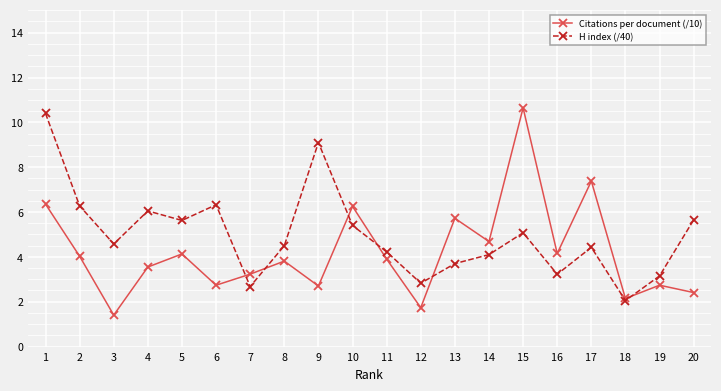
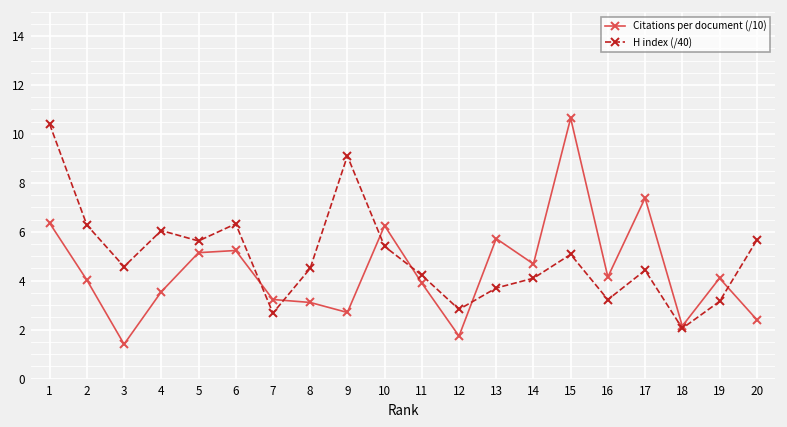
Citations per document (/10), 5: 4.1 -> 5.1
Citations per document (/10), 6: 2.7 -> 5.2
Citations per document (/10), 8: 3.8 -> 3.1
Citations per document (/10), 19: 2.7 -> 4.1
